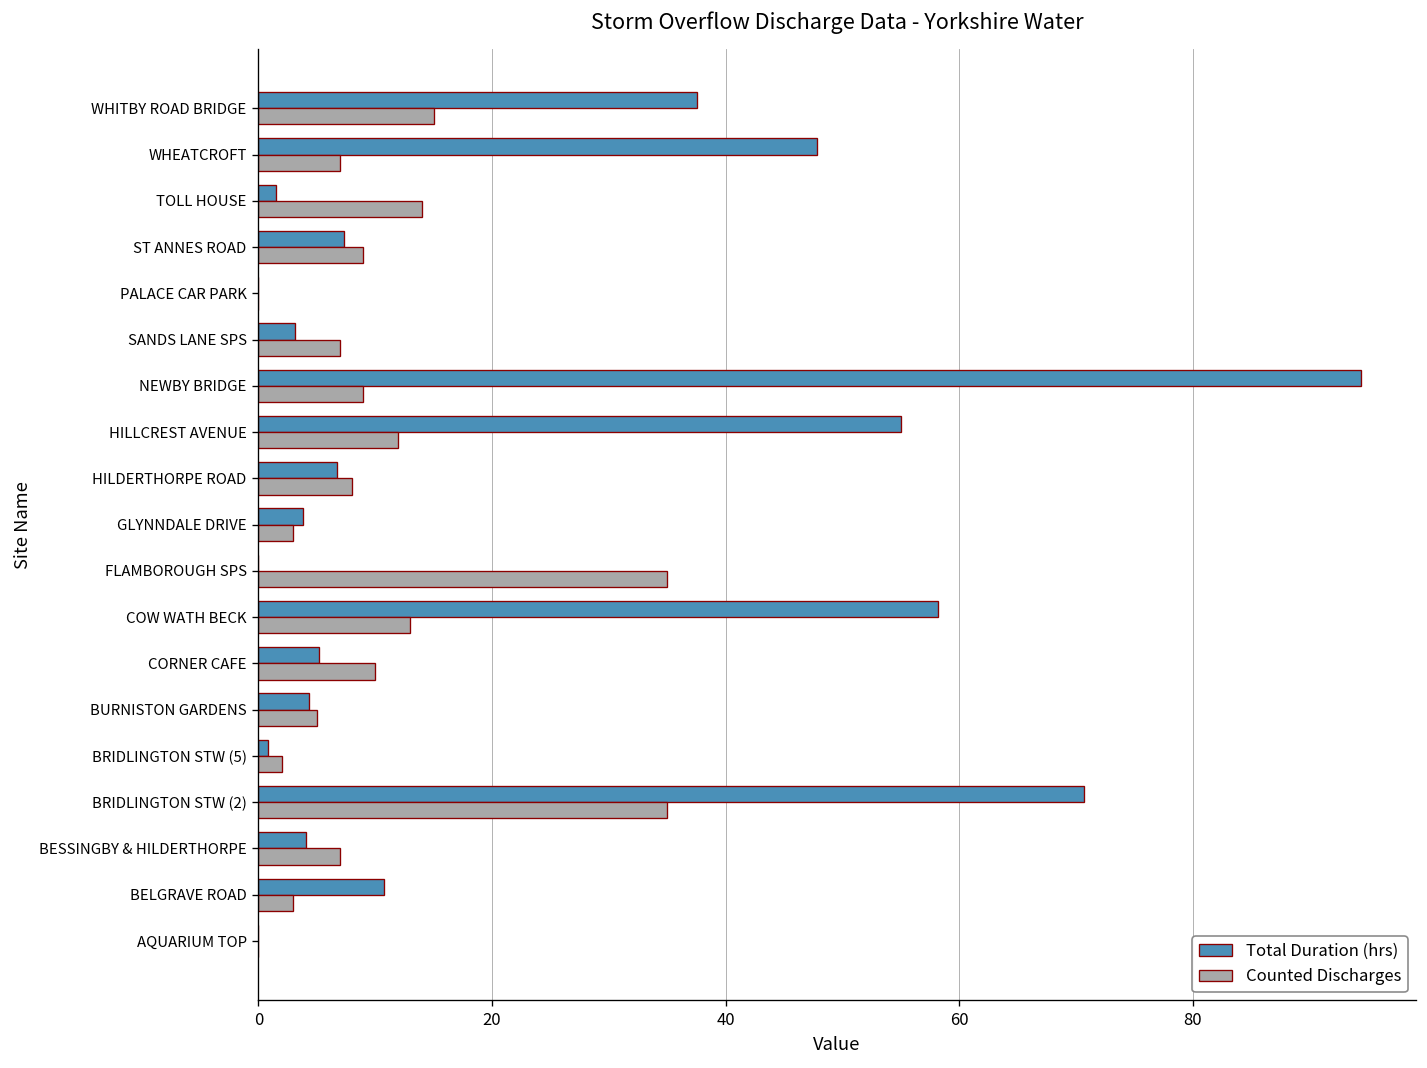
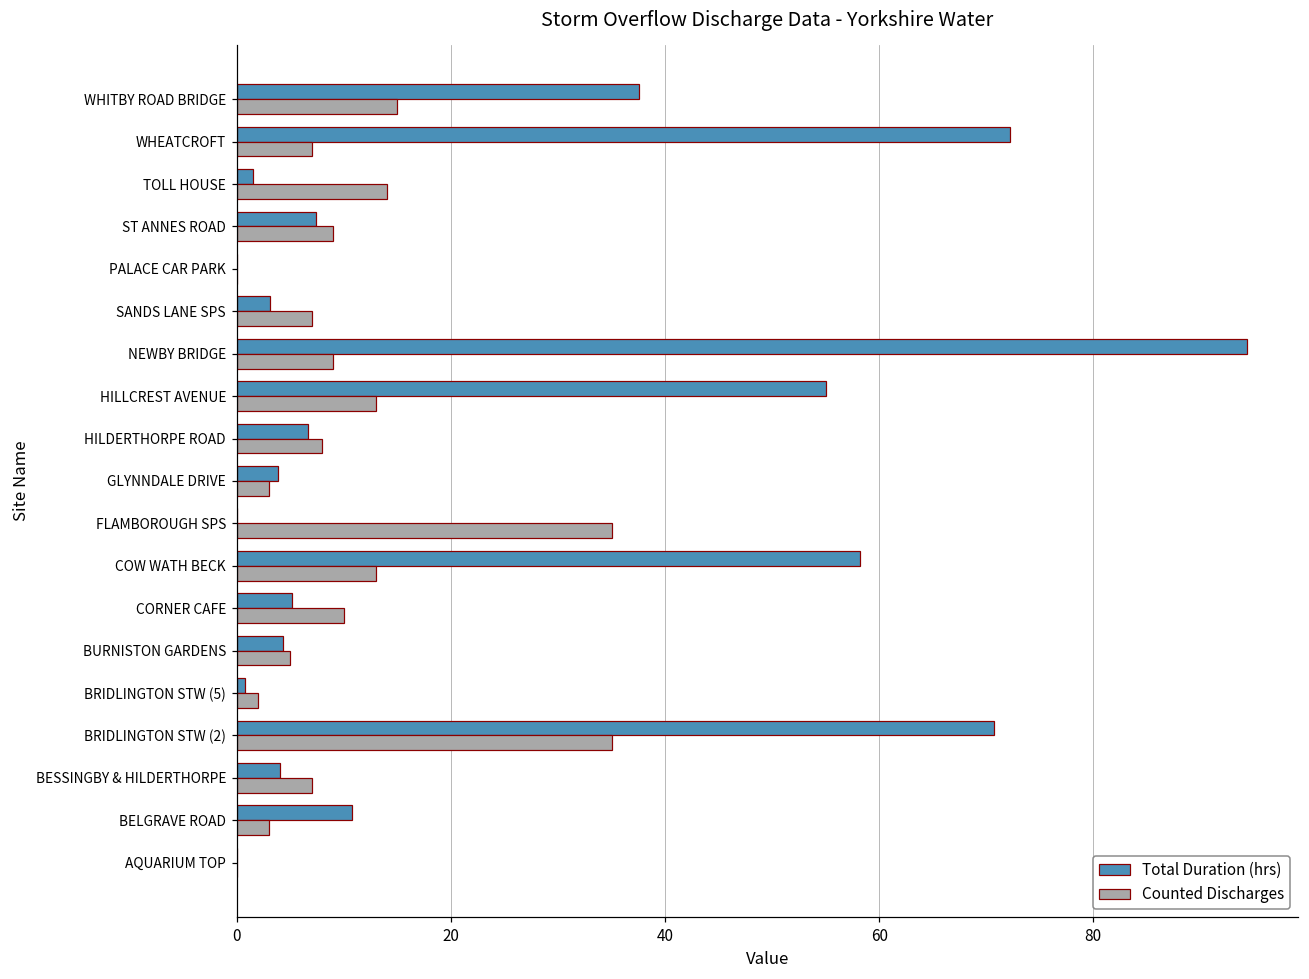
Total Duration (hrs), WHEATCROFT: 48 -> 72
Counted Discharges, HILLCREST AVENUE: 12 -> 13
